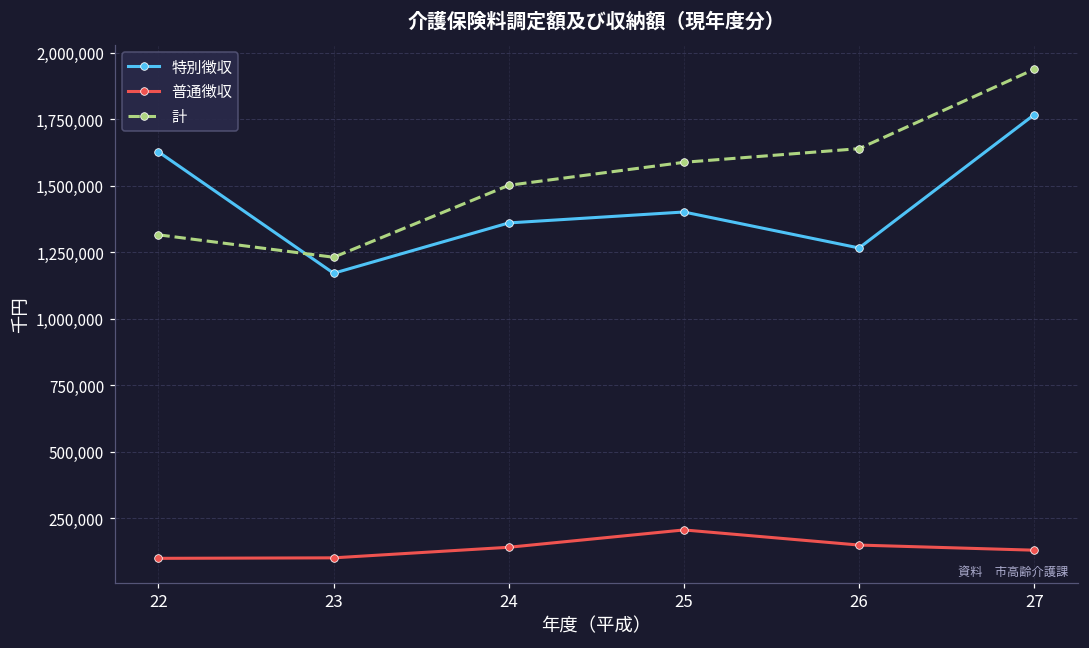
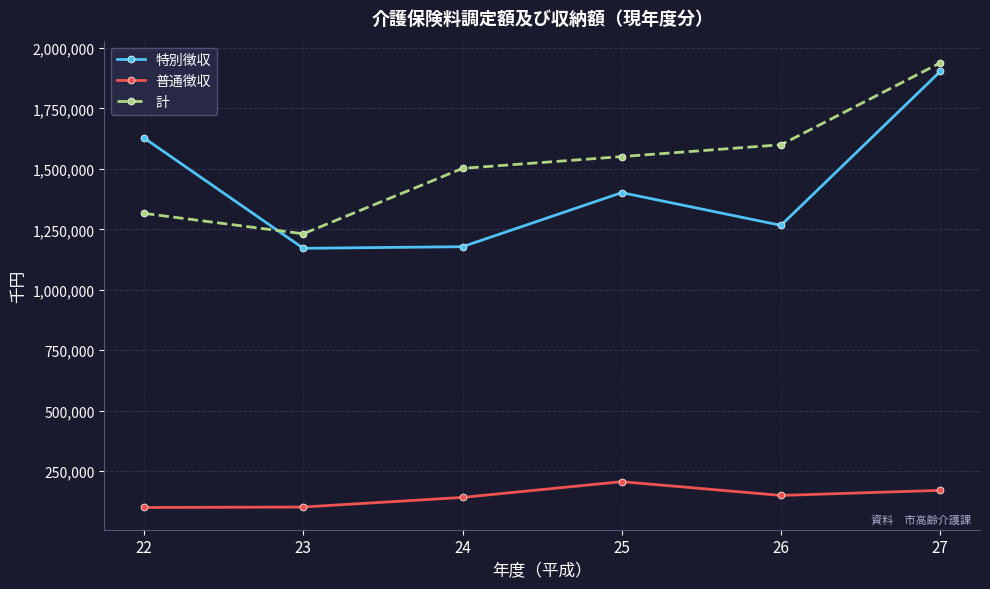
特別徴収, 24: 1,360,000 -> 1,180,000
計, 25: 1,590,000 -> 1,550,000
計, 26: 1,640,000 -> 1,600,000
特別徴収, 27: 1,770,000 -> 1,900,000
普通徴収, 27: 130,000 -> 170,000
